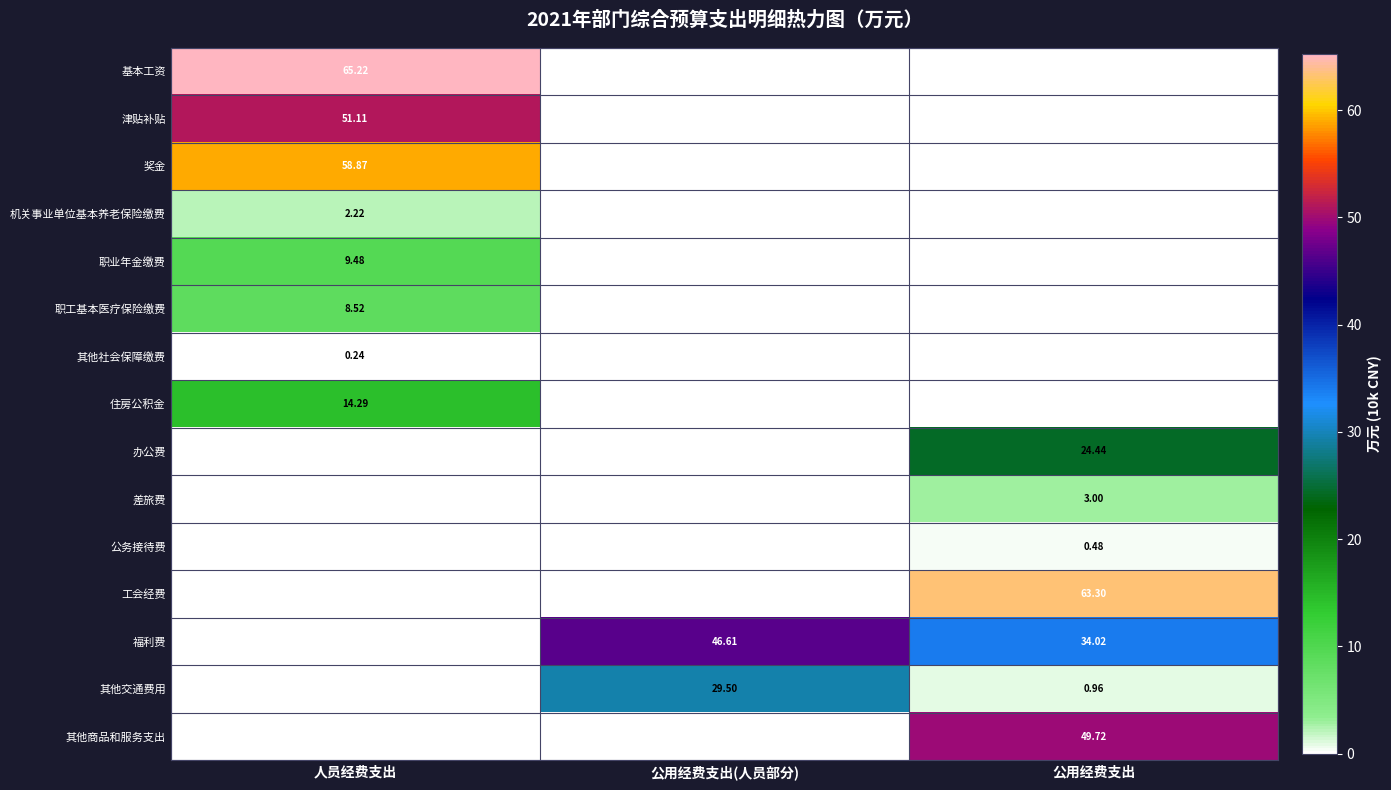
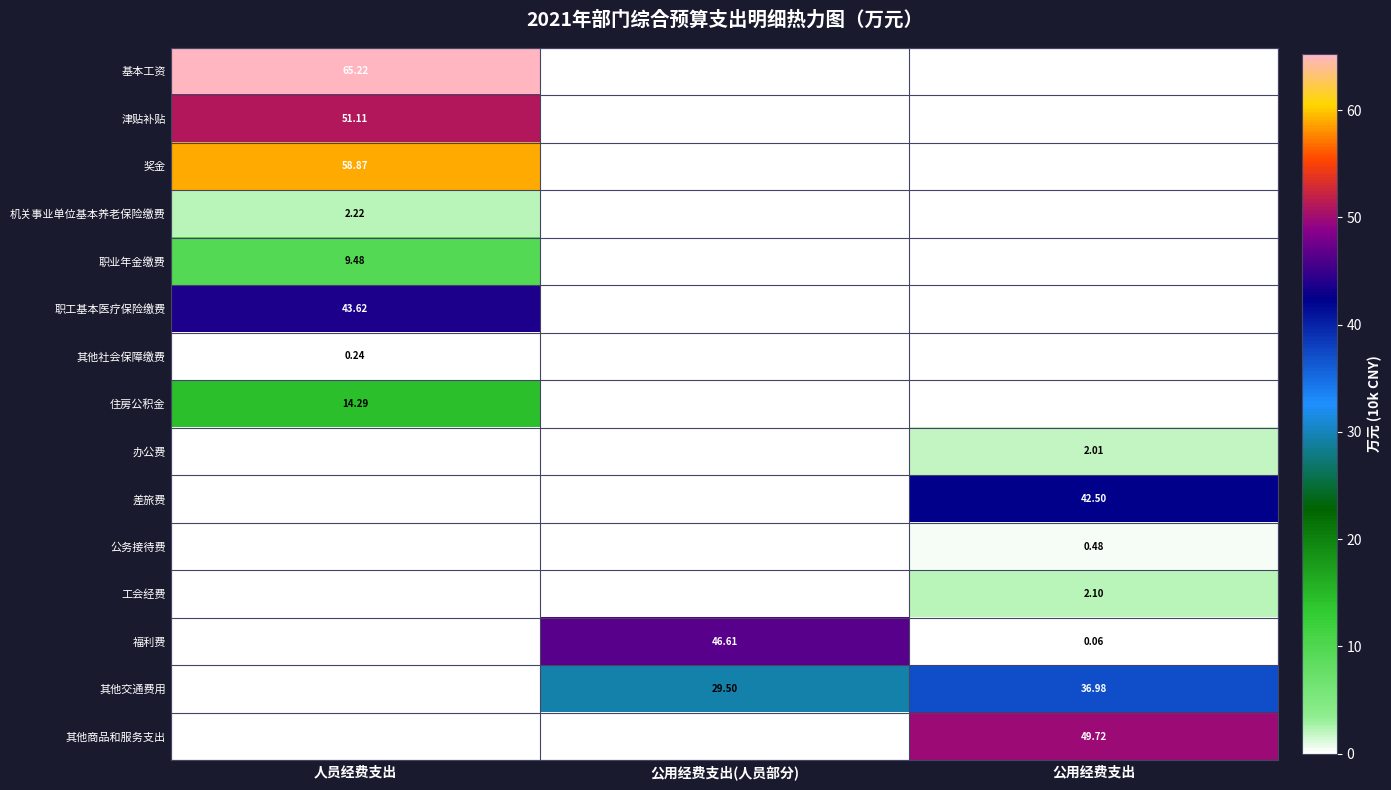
职工基本医疗保险缴费, 人员经费支出: 8.52 -> 43.62
办公费, 公用经费支出: 24.44 -> 2.01
差旅费, 公用经费支出: 3.00 -> 42.50
工会经费, 公用经费支出: 63.30 -> 2.10
福利费, 公用经费支出: 34.02 -> 0.06
其他交通费用, 公用经费支出: 0.96 -> 36.98
